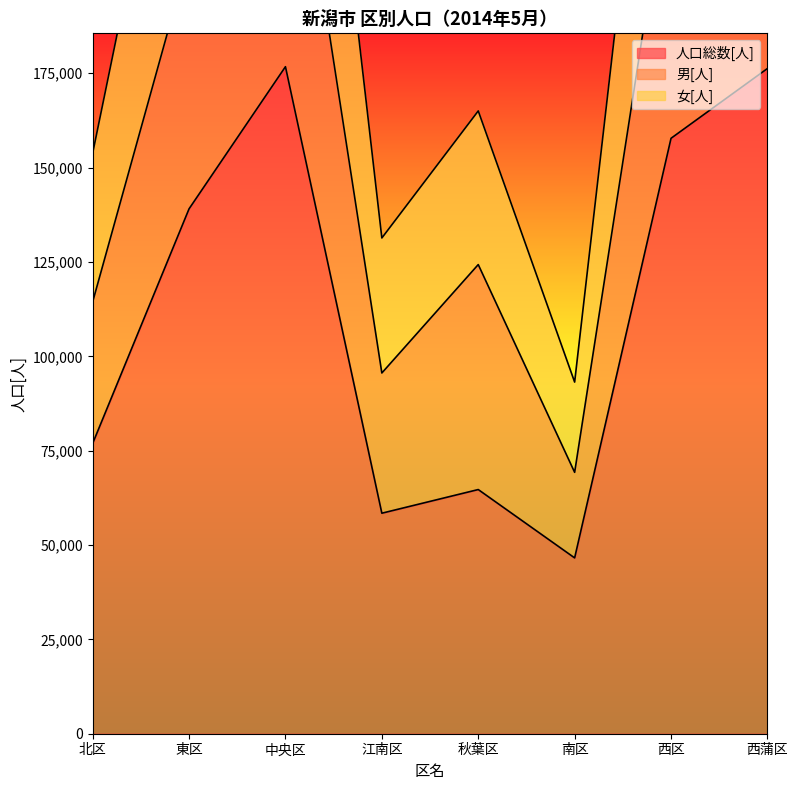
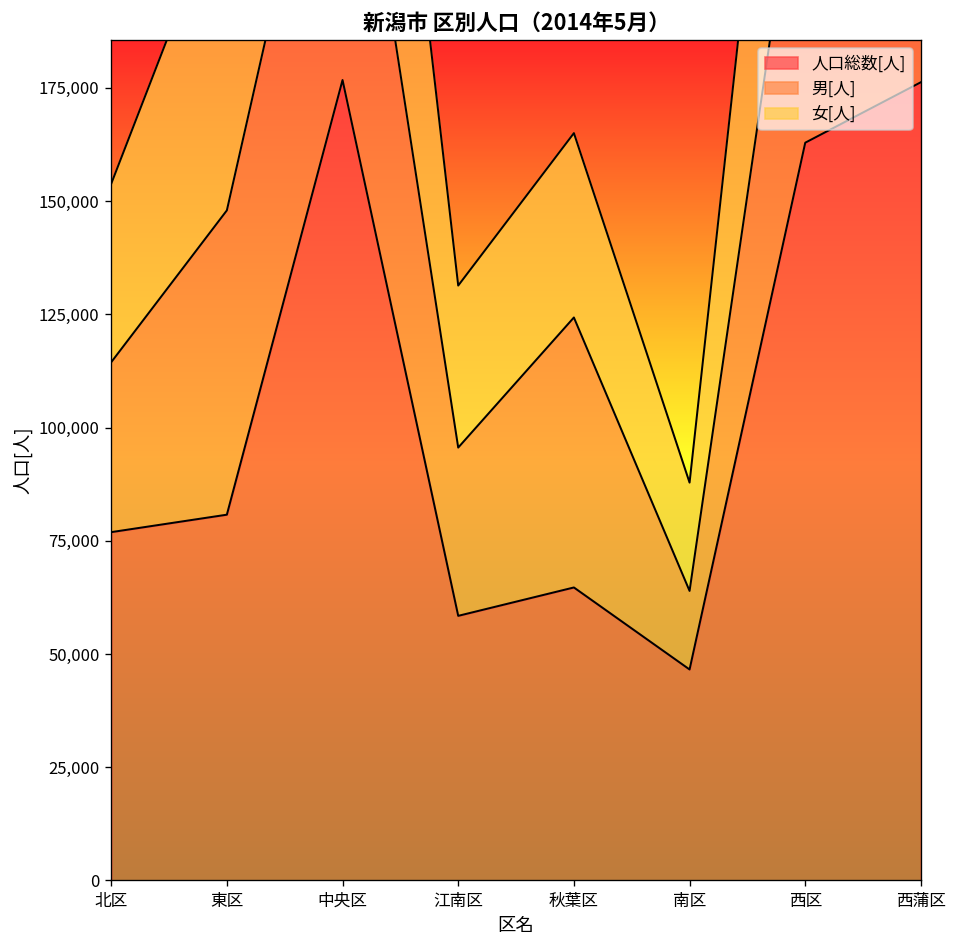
人口総数[人], 東区: 139,000 -> 81,000
男[人], 南区: 23,000 -> 17,000
人口総数[人], 西区: 158,000 -> 163,000
